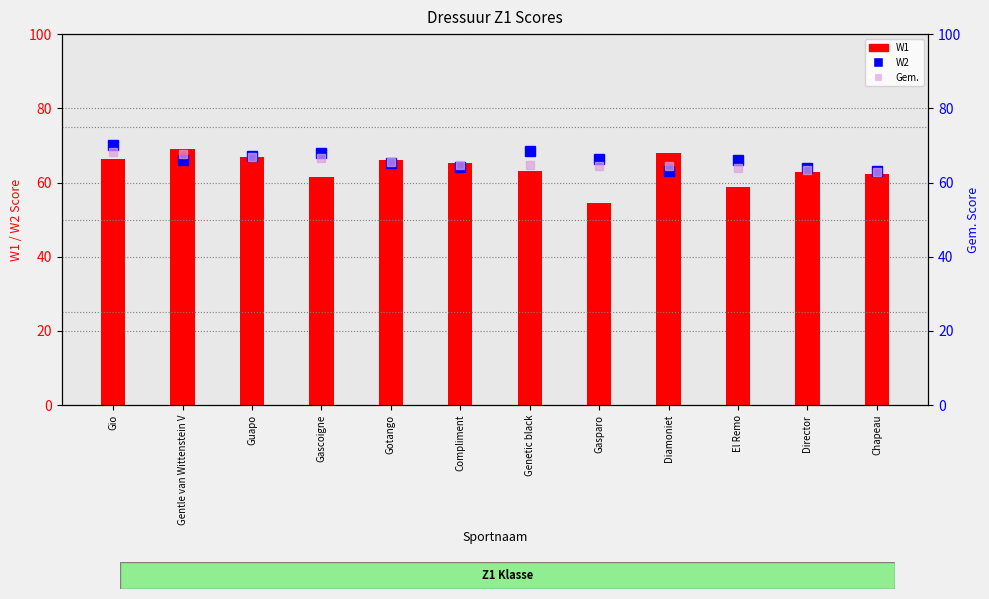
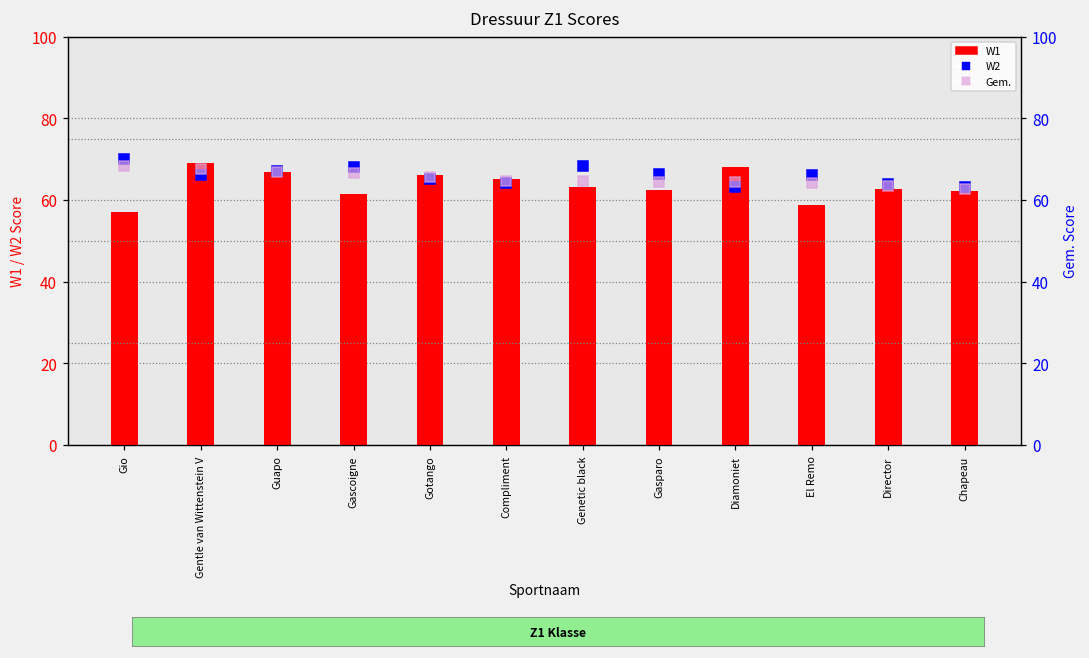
W1, Gio: 66 -> 57
W1, Gasparo: 55 -> 63
